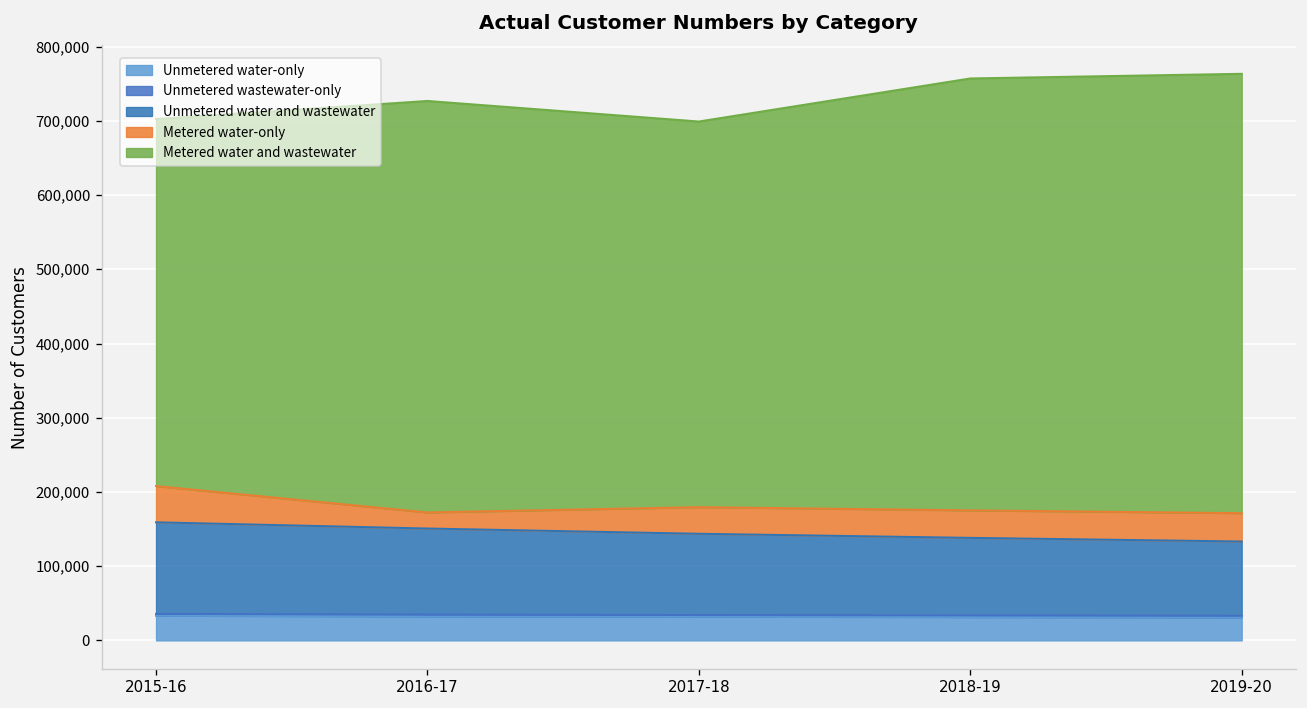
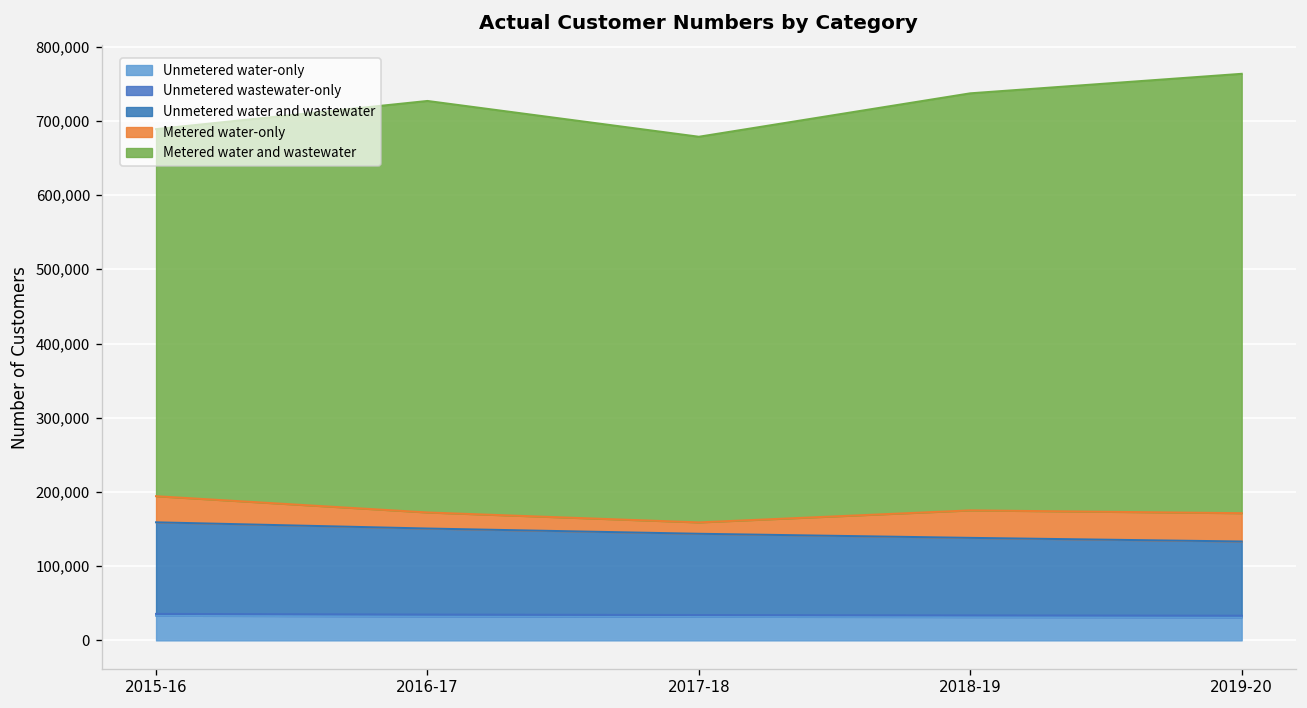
Metered water-only, 2015-16: 50,000 -> 40,000
Metered water-only, 2017-18: 40,000 -> 20,000
Metered water and wastewater, 2018-19: 580,000 -> 560,000
